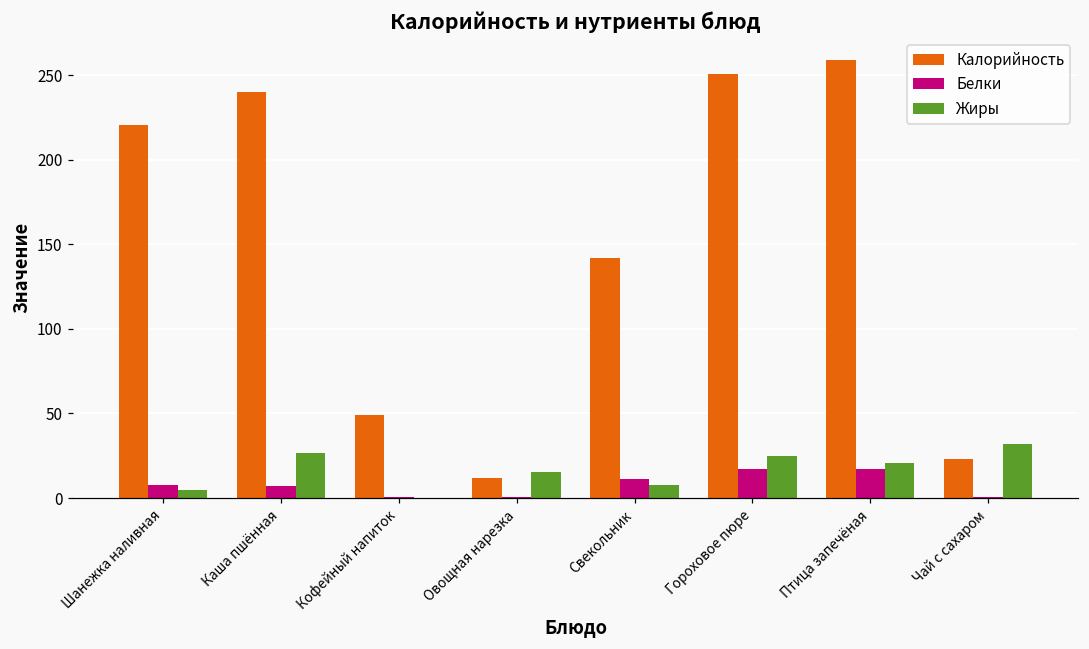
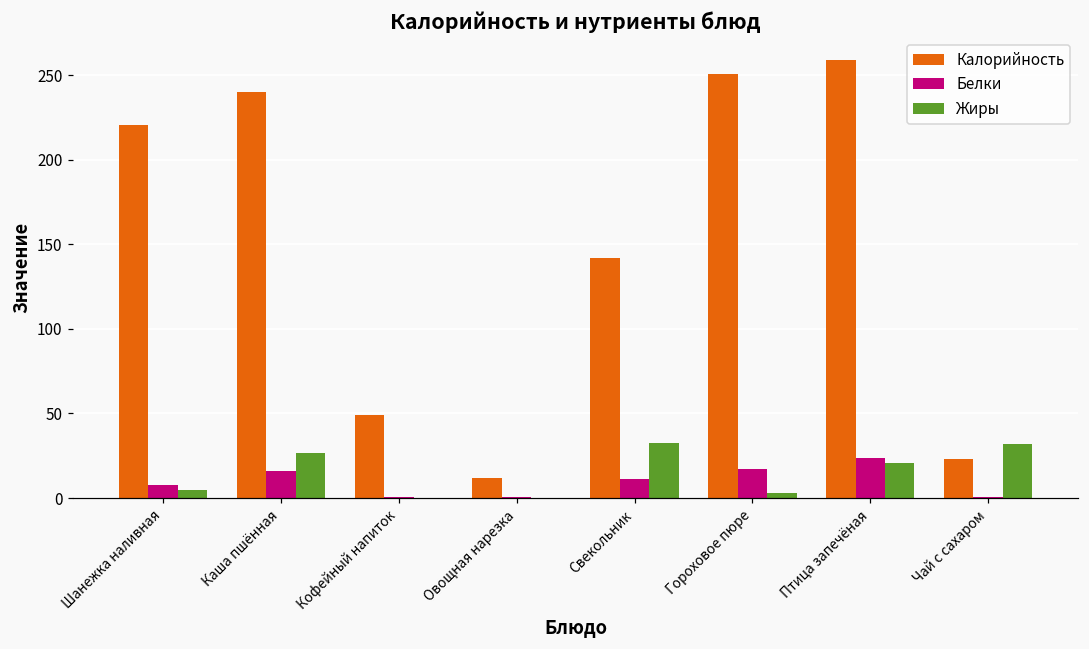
Белки, Каша пшённая: 7 -> 16
Жиры, Овощная нарезка: 16 -> 0
Жиры, Свекольник: 8 -> 32
Жиры, Гороховое пюре: 25 -> 3
Белки, Птица запечёная: 17 -> 24
